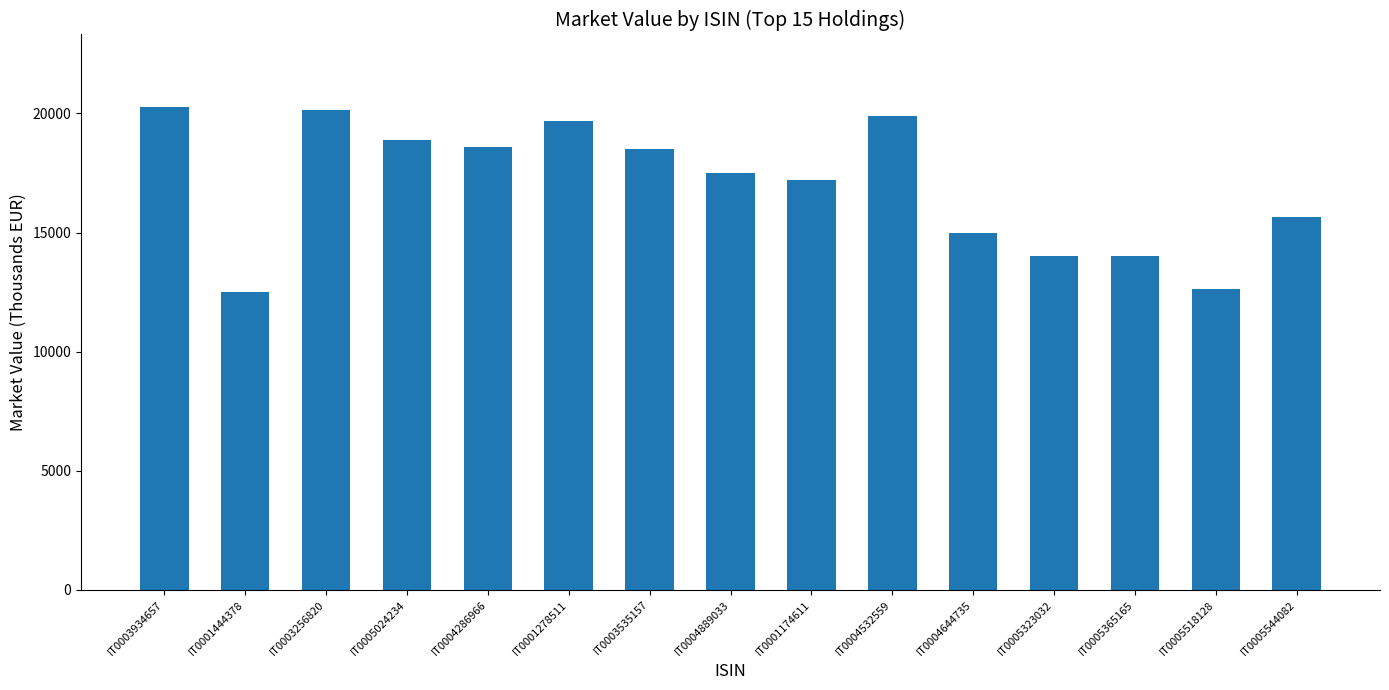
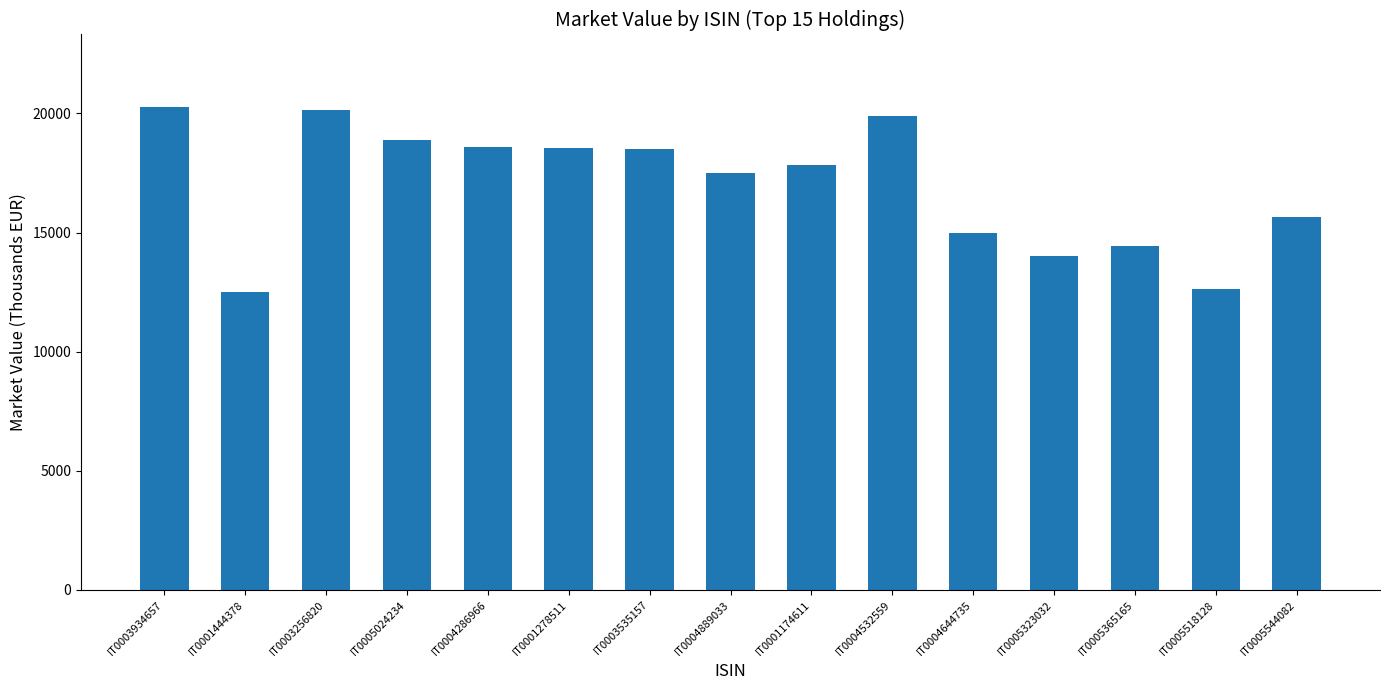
IT0001278511: 19700 -> 18500
IT0001174611: 17200 -> 17800
IT0005365165: 14000 -> 14400
